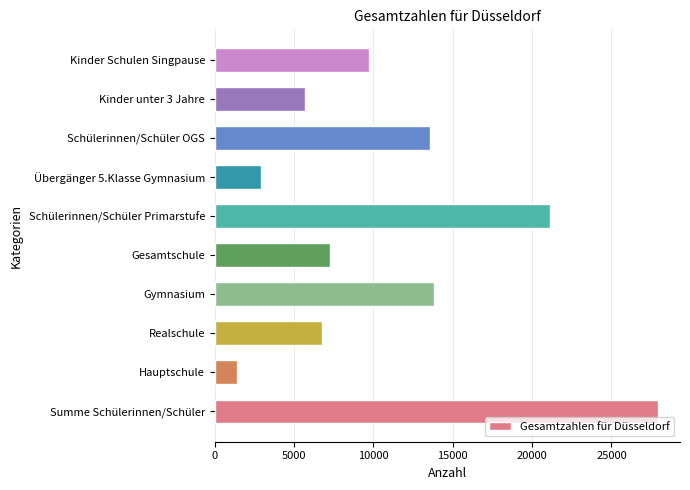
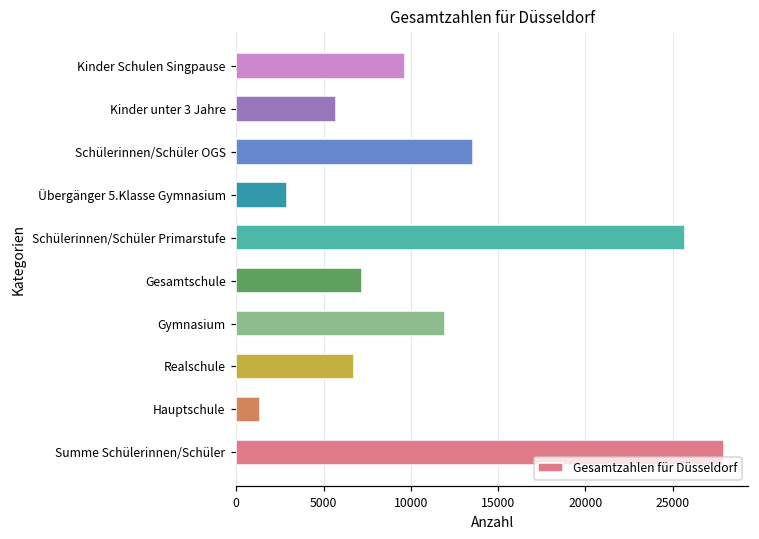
Schülerinnen/Schüler Primarstufe: 21100 -> 25700
Gymnasium: 13800 -> 12000
